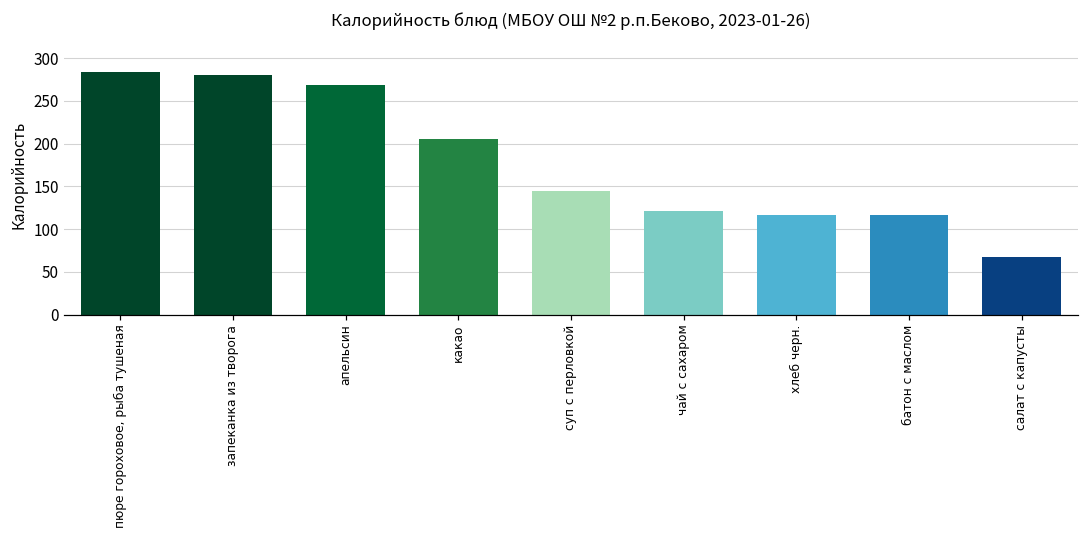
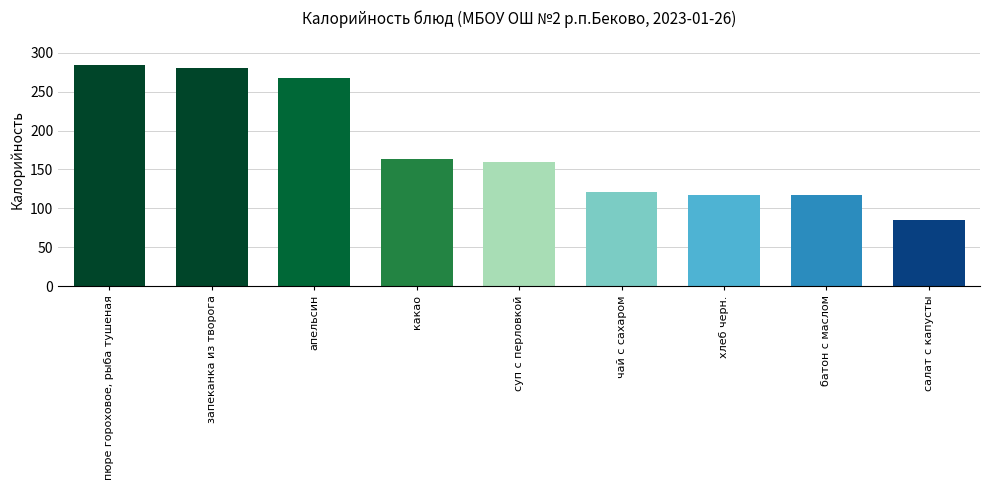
какао: 210 -> 160
суп с перловкой: 140 -> 160
салат с капусты: 70 -> 90
